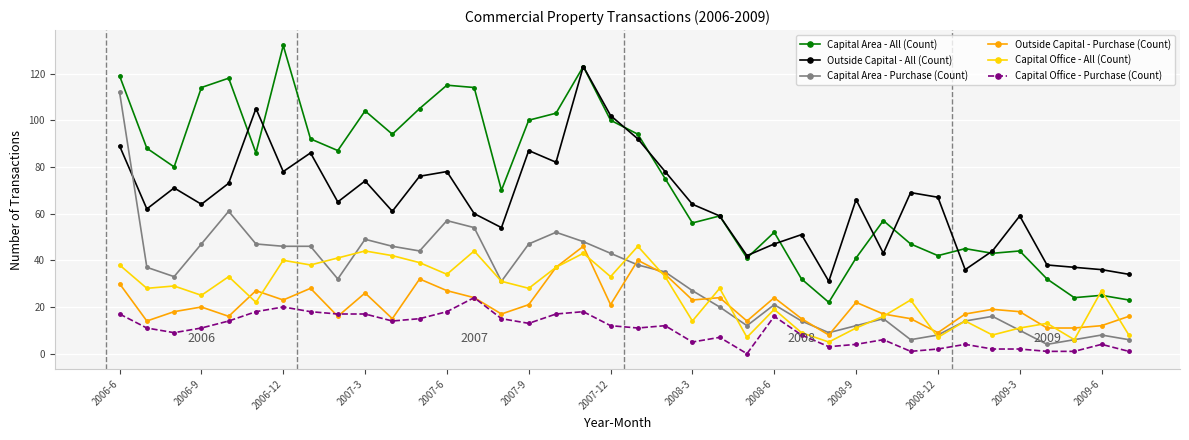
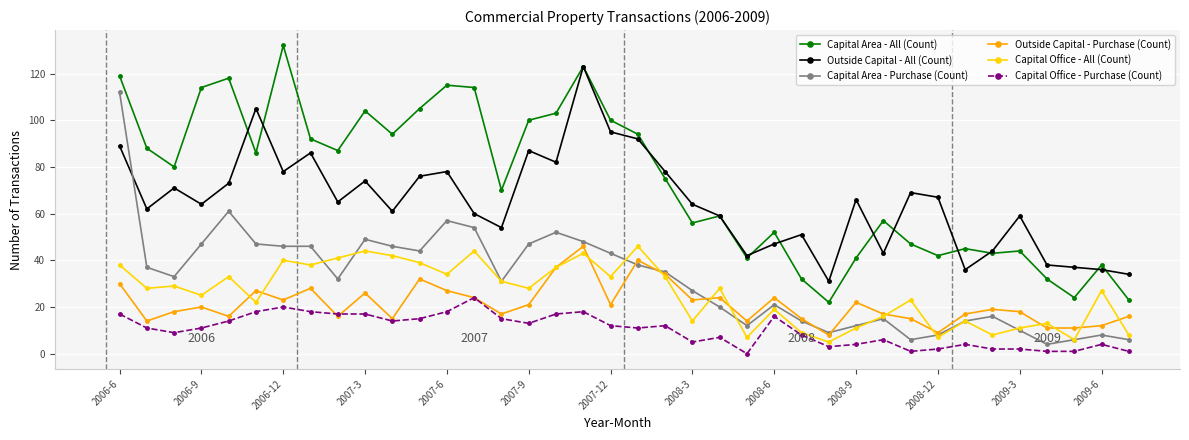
Outside Capital - All (Count), 2007-12: 102 -> 95
Capital Area - All (Count), 2009-6: 25 -> 38
